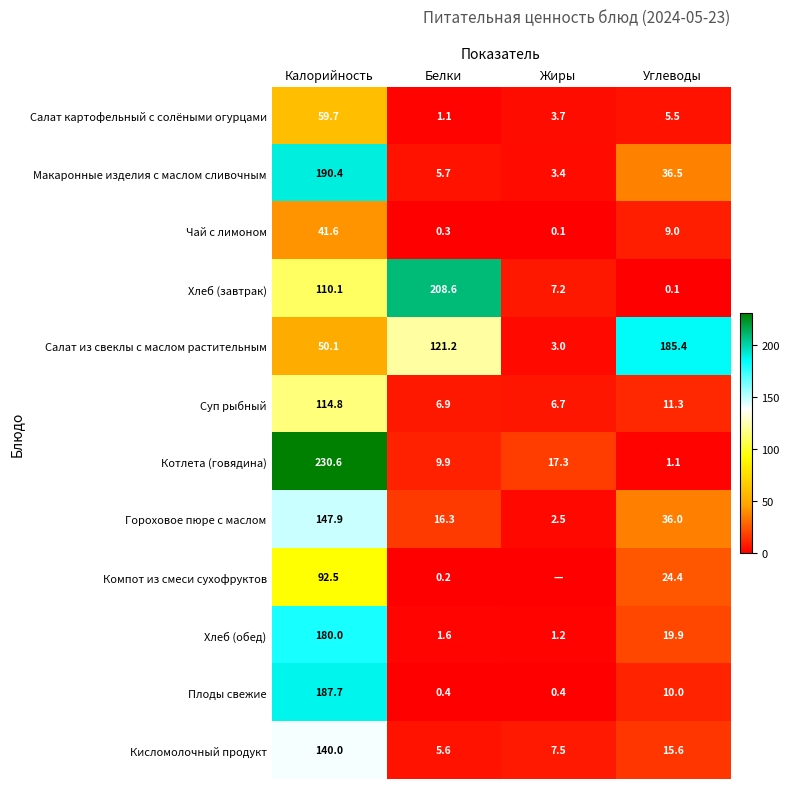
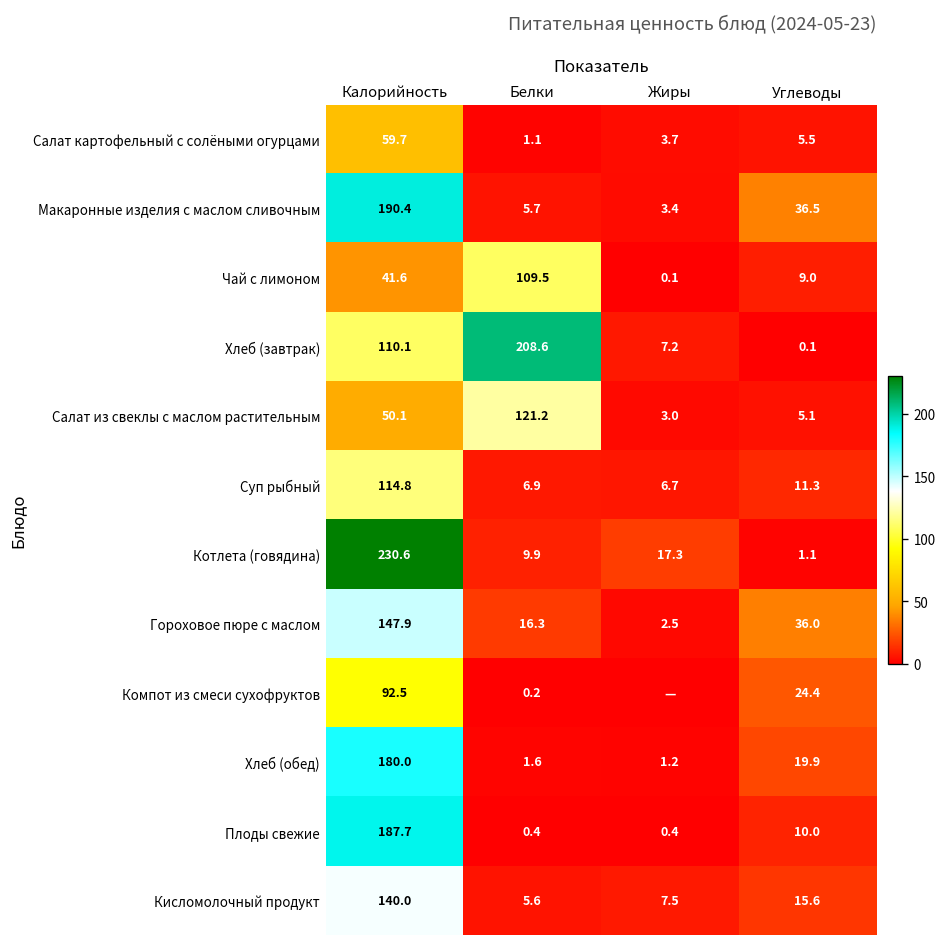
Чай с лимоном, Белки: 0.3 -> 109.5
Салат из свеклы с маслом растительным, Углеводы: 185.4 -> 5.1
